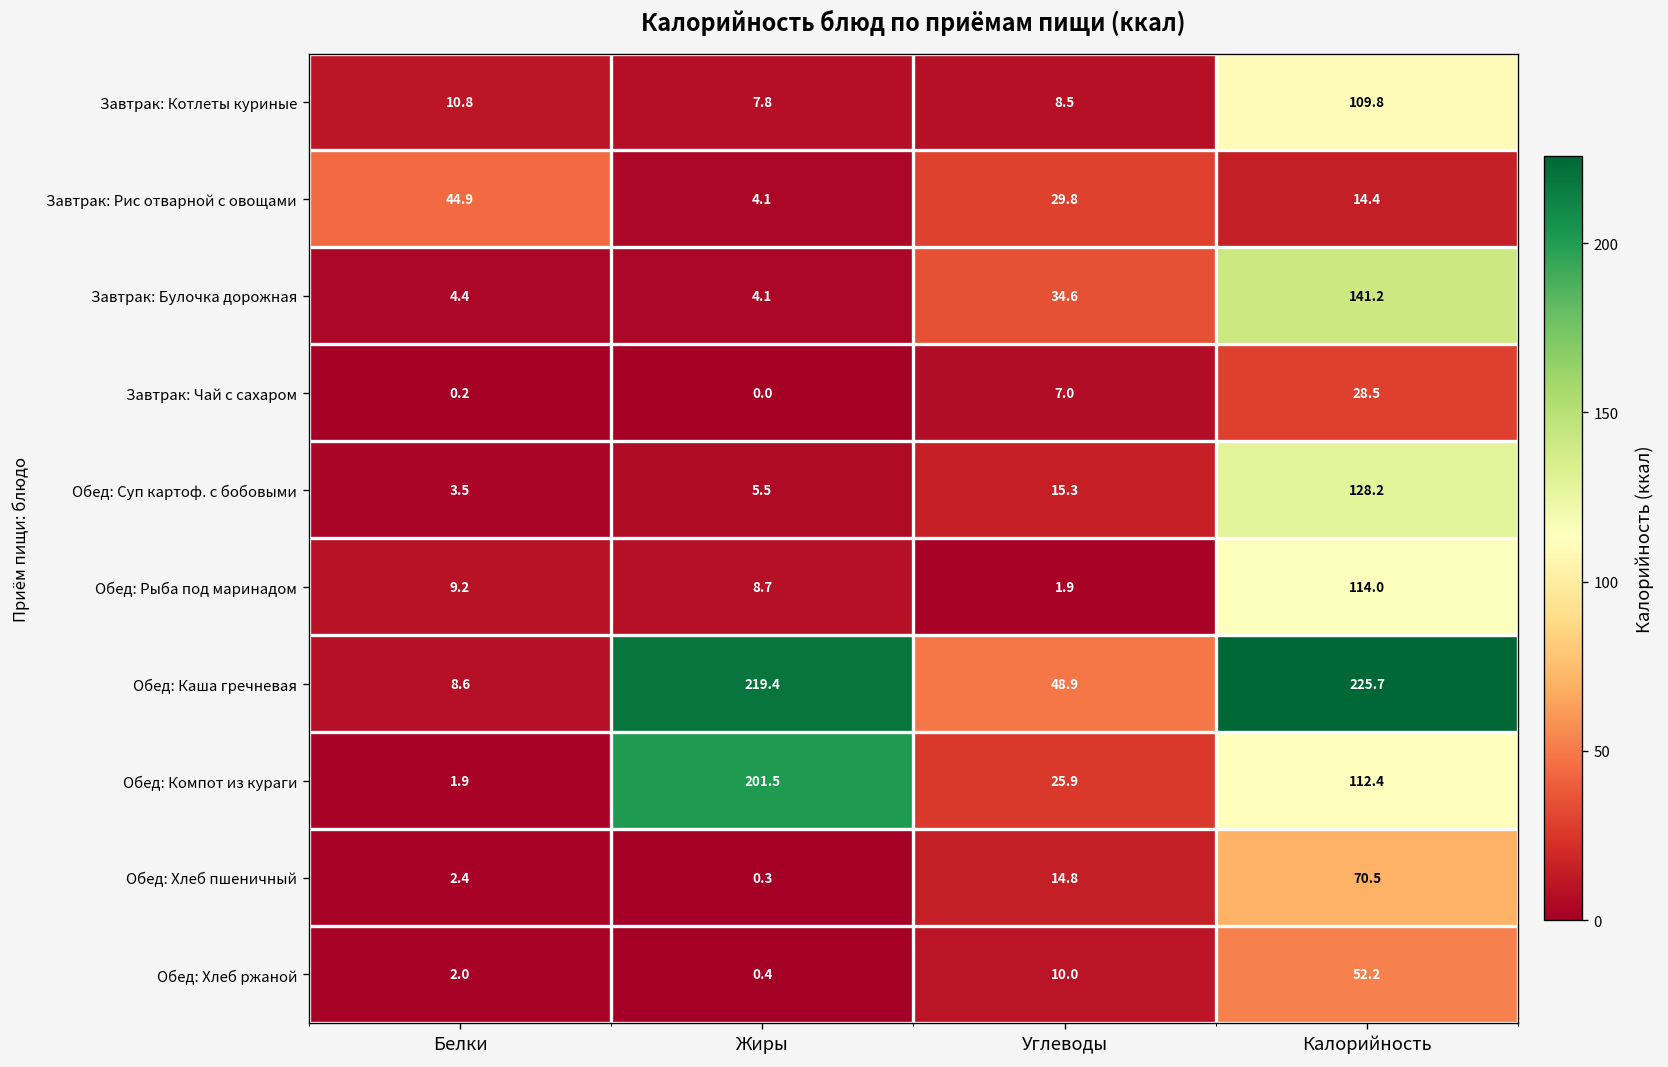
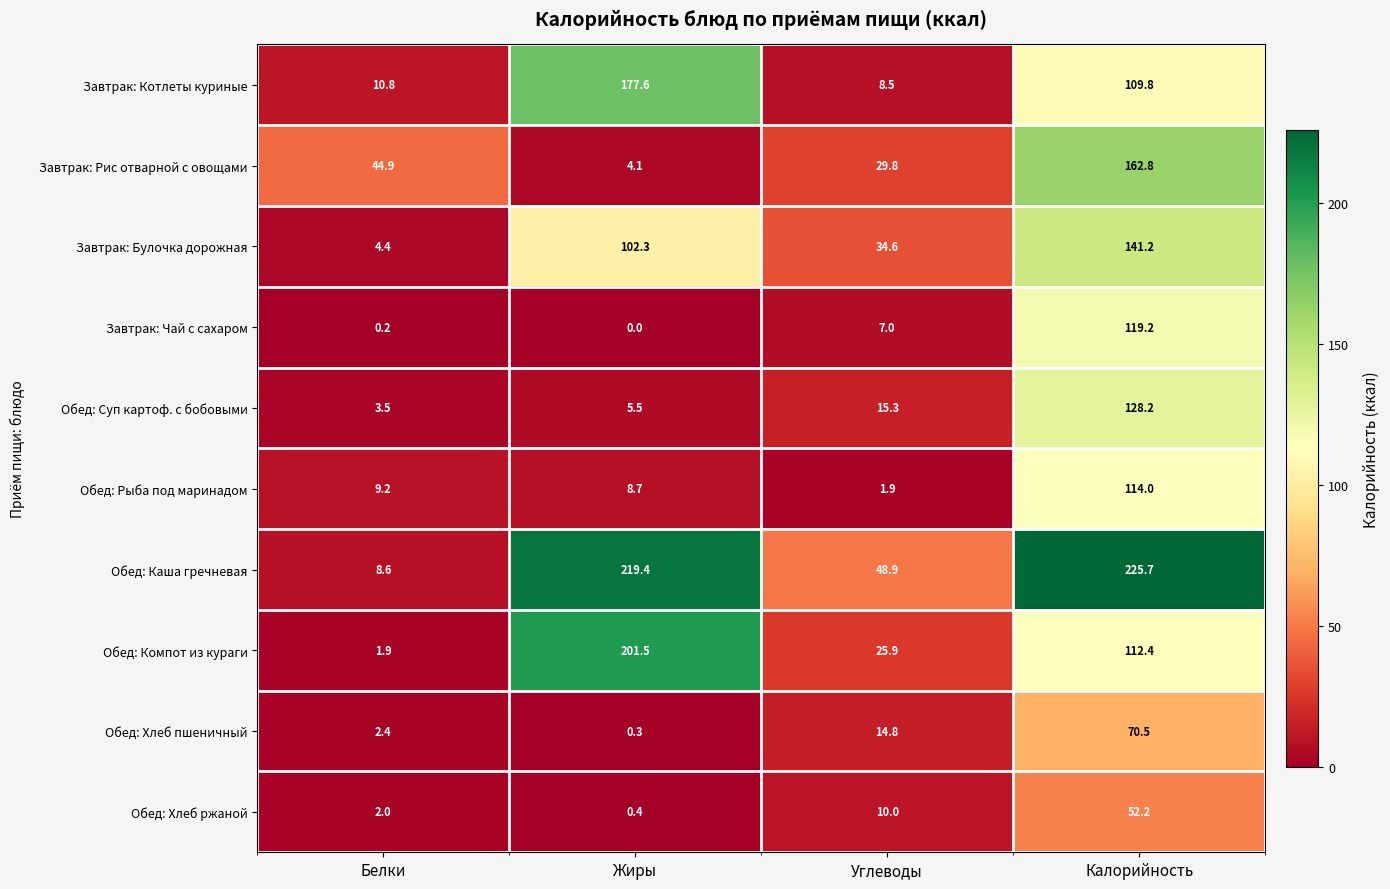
Завтрак: Котлеты куриные, Жиры: 7.8 -> 177.6
Завтрак: Рис отварной с овощами, Калорийность: 14.4 -> 162.8
Завтрак: Булочка дорожная, Жиры: 4.1 -> 102.3
Завтрак: Чай с сахаром, Калорийность: 28.5 -> 119.2
